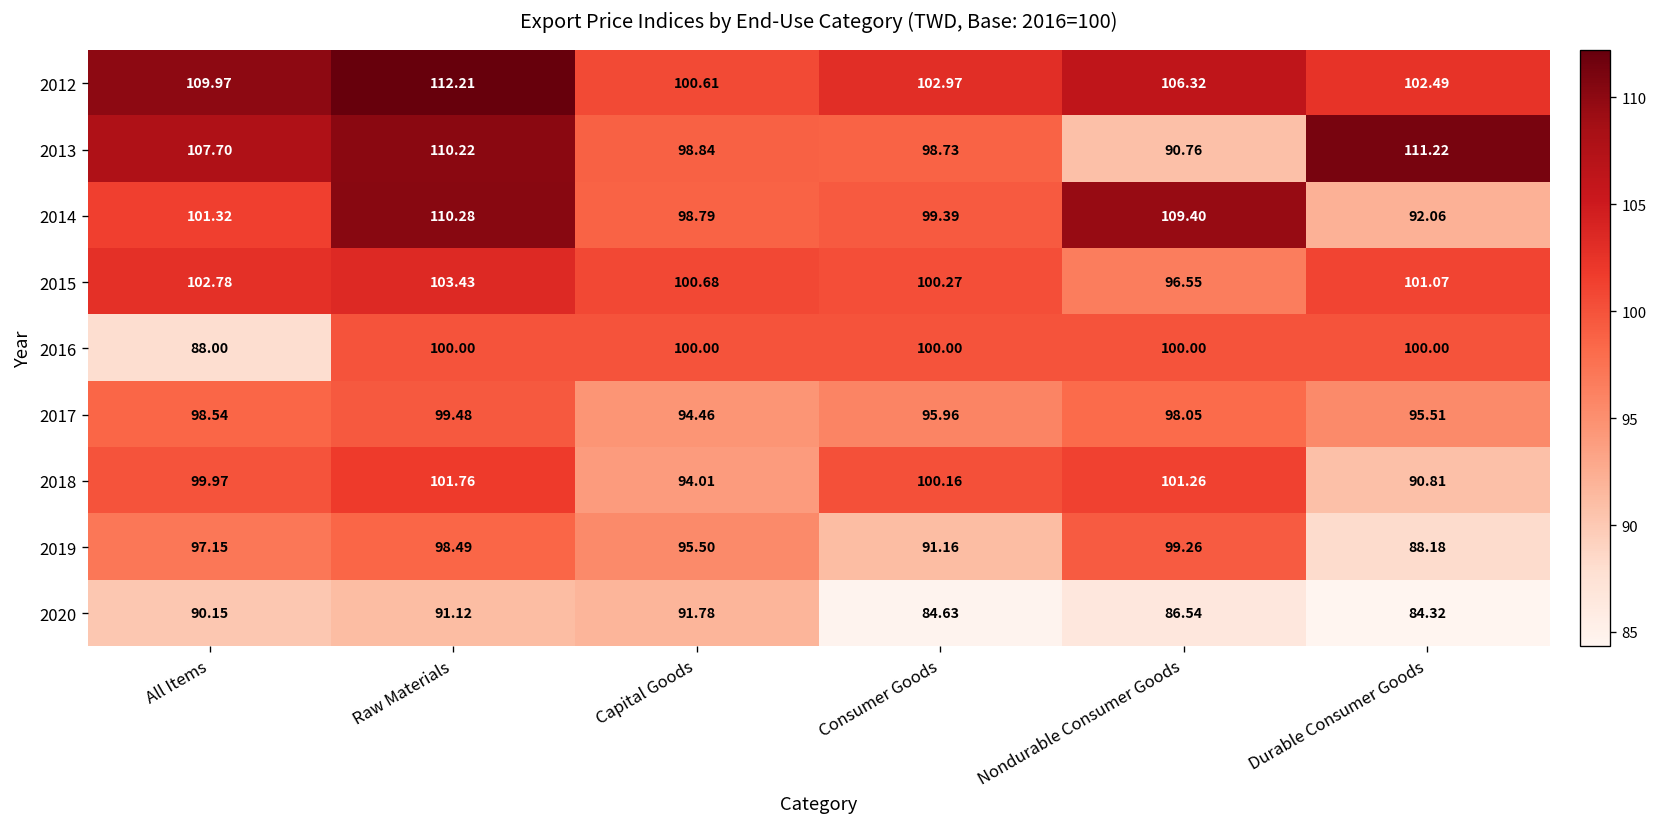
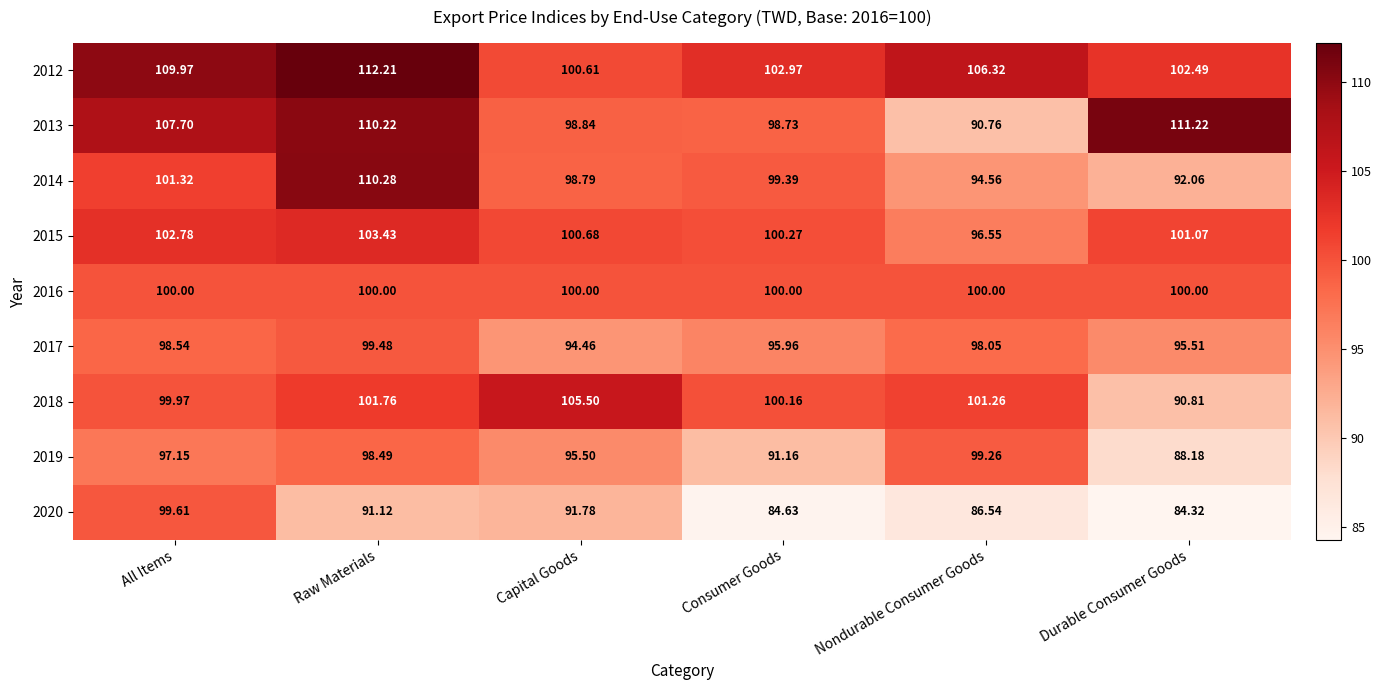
2014, Nondurable Consumer Goods: 109.40 -> 94.56
2016, All Items: 88.00 -> 100.00
2018, Capital Goods: 94.01 -> 105.50
2020, All Items: 90.15 -> 99.61
